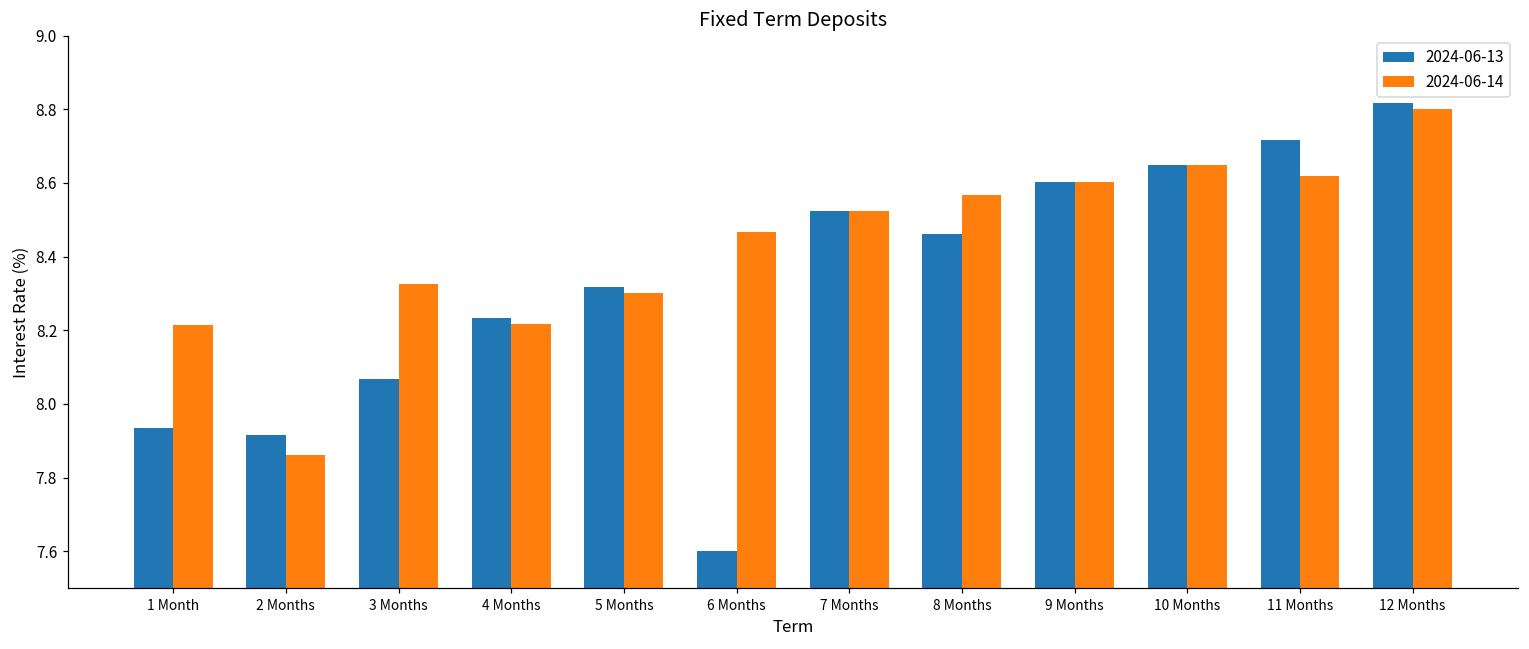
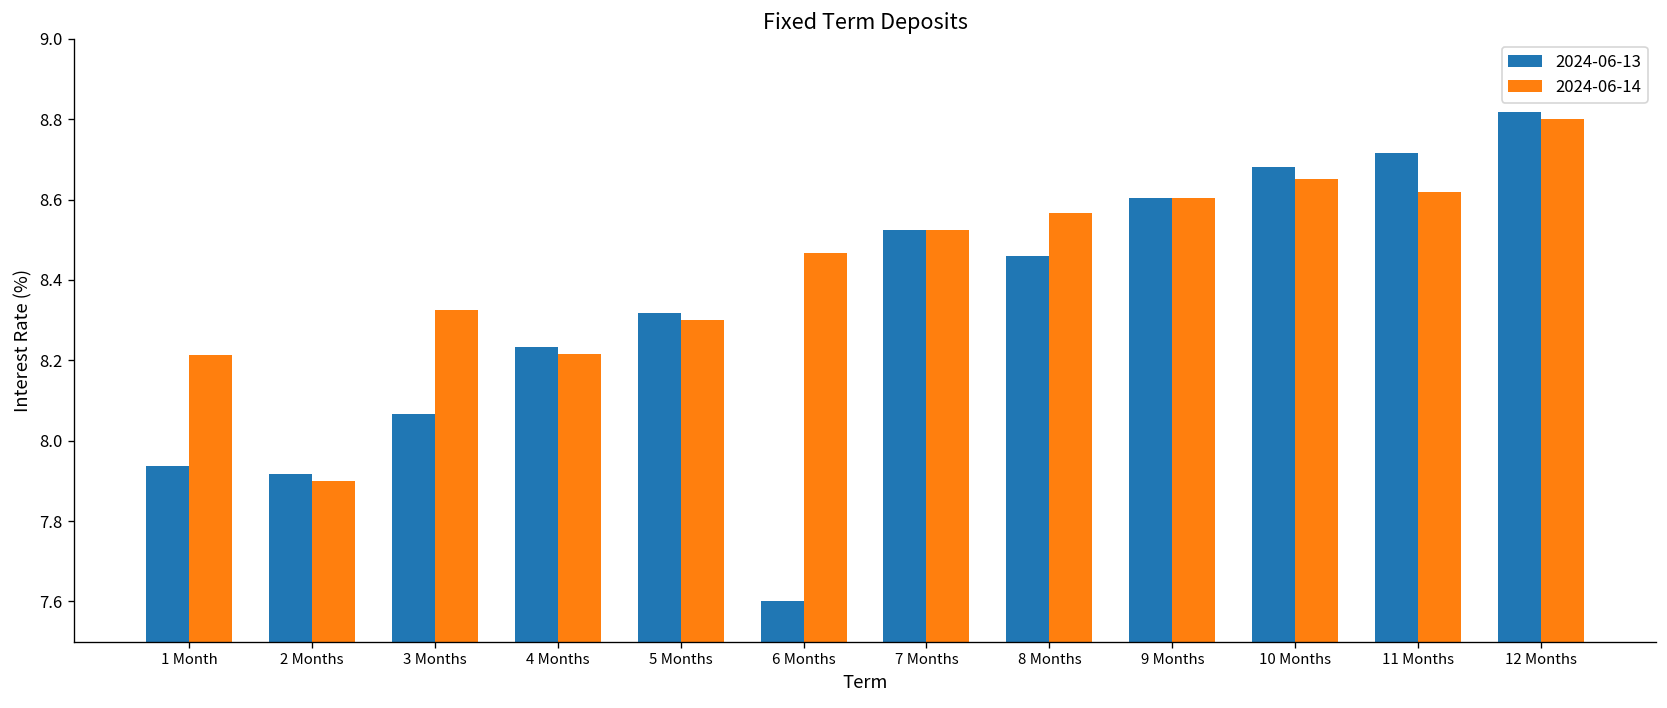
2024-06-14, 2 Months: 7.86 -> 7.90
2024-06-13, 10 Months: 8.65 -> 8.68
